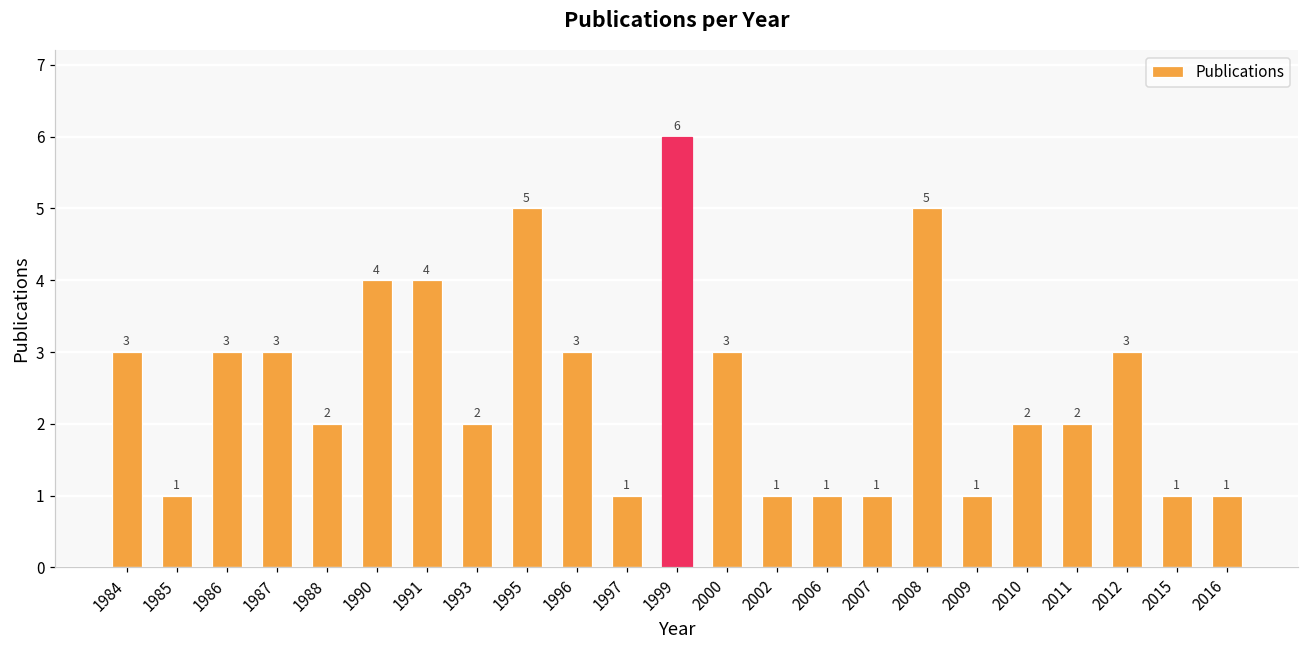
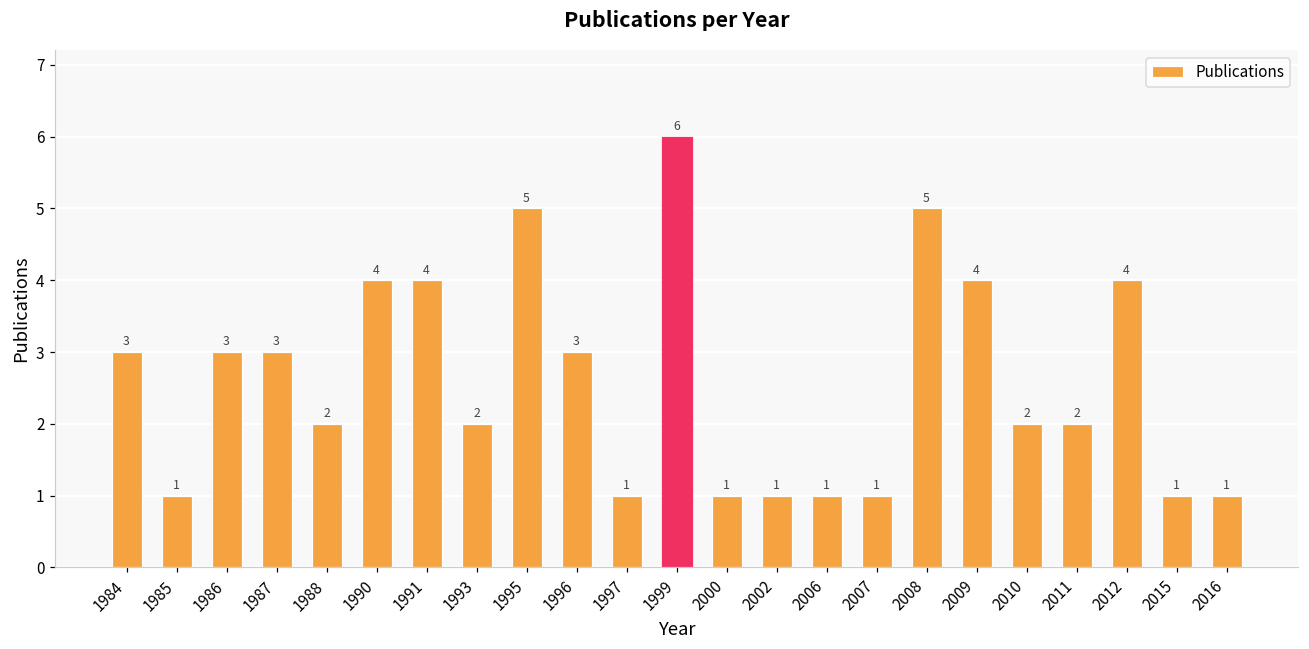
2000: 3 -> 1
2009: 1 -> 4
2012: 3 -> 4
